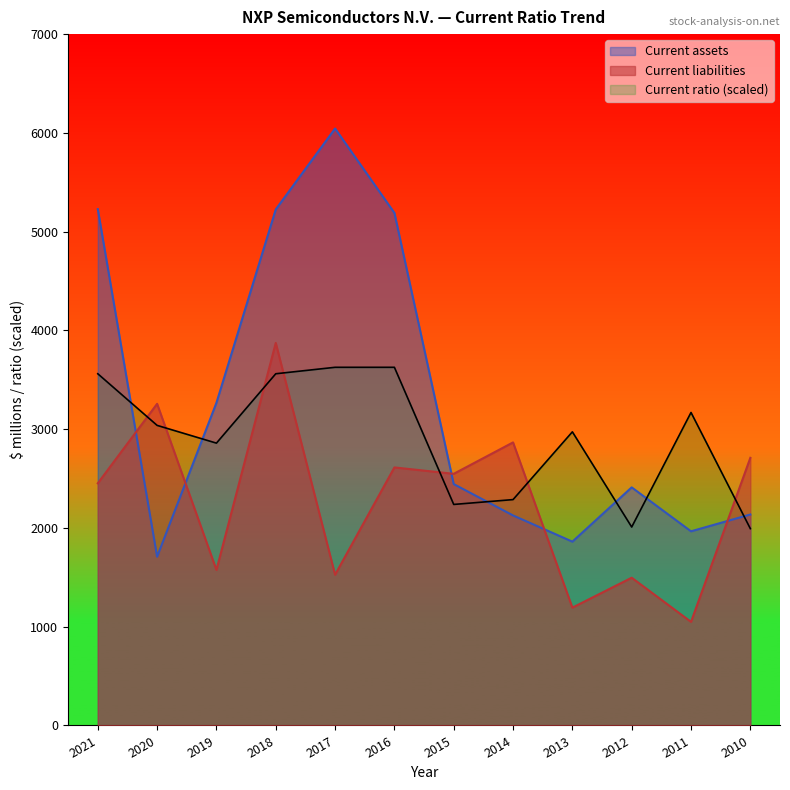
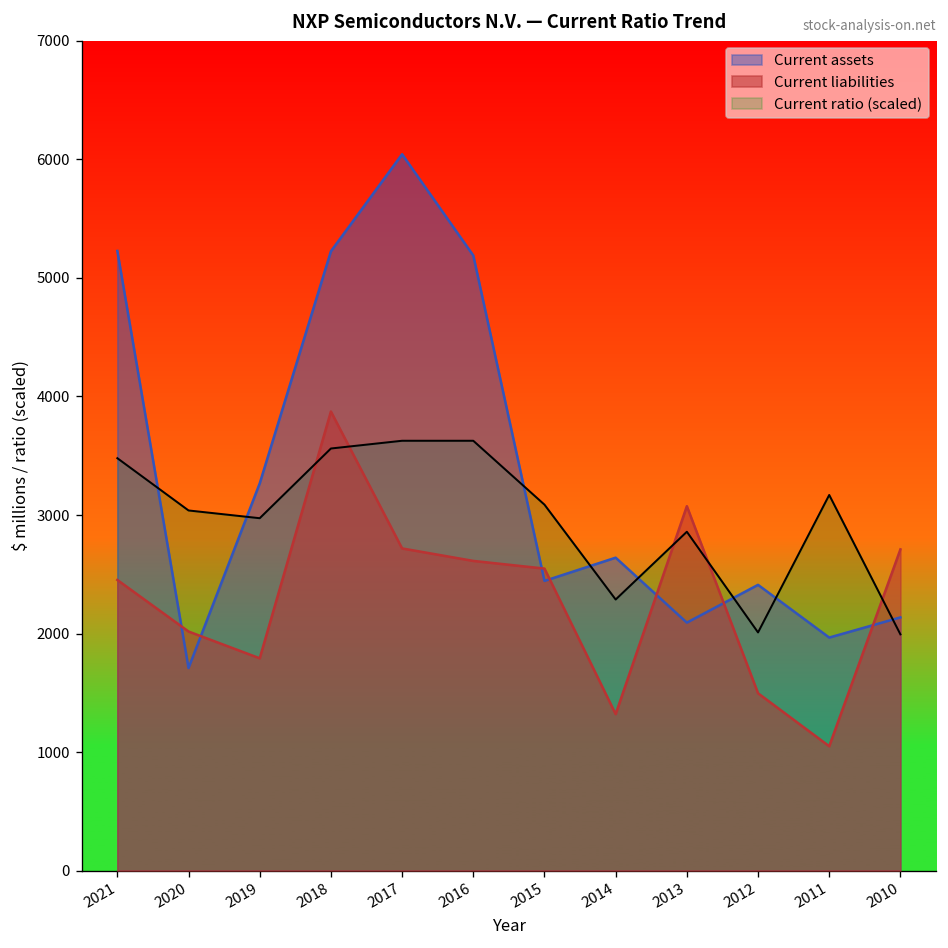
Current ratio (scaled), 2021: 3600 -> 3500
Current liabilities, 2020: 3300 -> 2000
Current liabilities, 2019: 1600 -> 1800
Current ratio (scaled), 2019: 2900 -> 3000
Current liabilities, 2017: 1500 -> 2700
Current ratio (scaled), 2015: 2200 -> 3100
Current assets, 2014: 2100 -> 2600
Current liabilities, 2014: 2900 -> 1300
Current assets, 2013: 1900 -> 2100
Current liabilities, 2013: 1200 -> 3100
Current ratio (scaled), 2013: 3000 -> 2900
